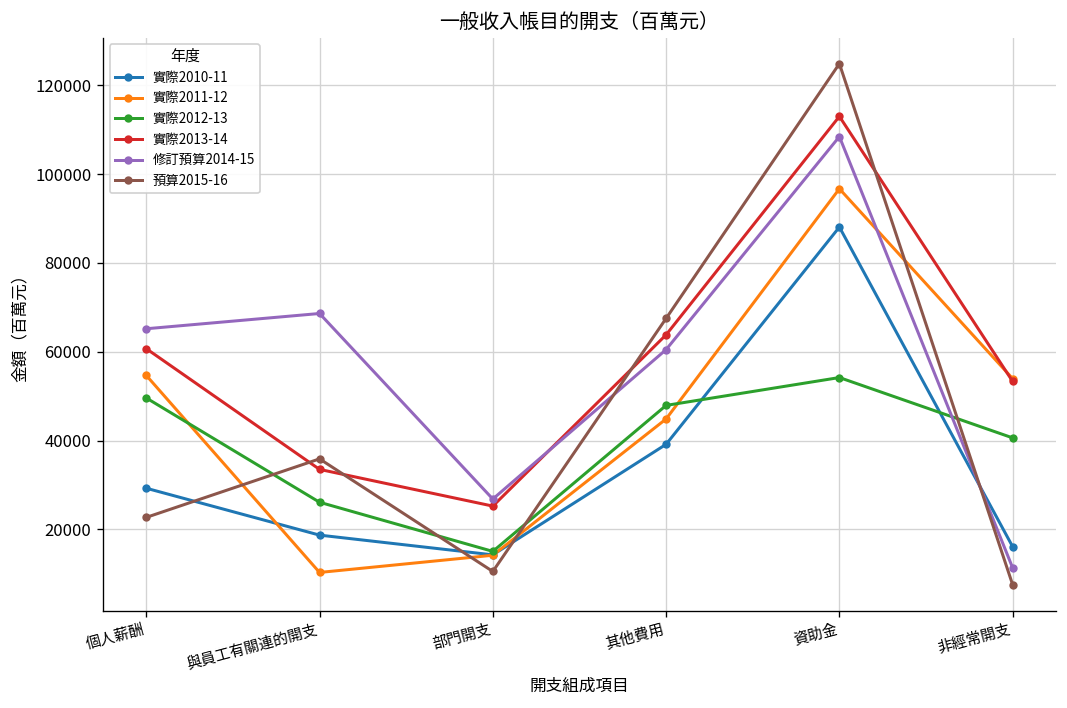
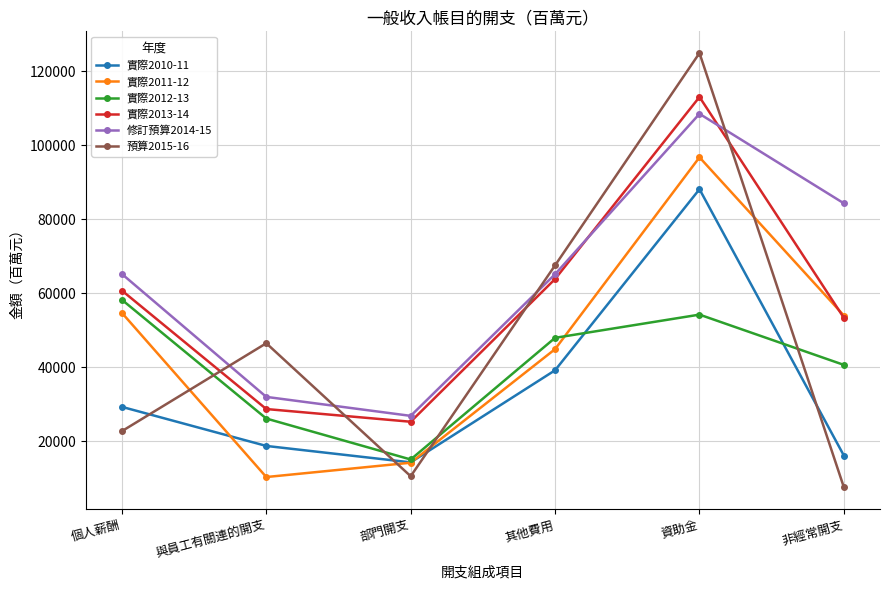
實際2012-13, 個人薪酬: 50000 -> 58000
實際2013-14, 與員工有關連的開支: 34000 -> 29000
修訂預算2014-15, 與員工有關連的開支: 69000 -> 32000
預算2015-16, 與員工有關連的開支: 36000 -> 46000
修訂預算2014-15, 其他費用: 60000 -> 65000
修訂預算2014-15, 非經常開支: 11000 -> 84000
